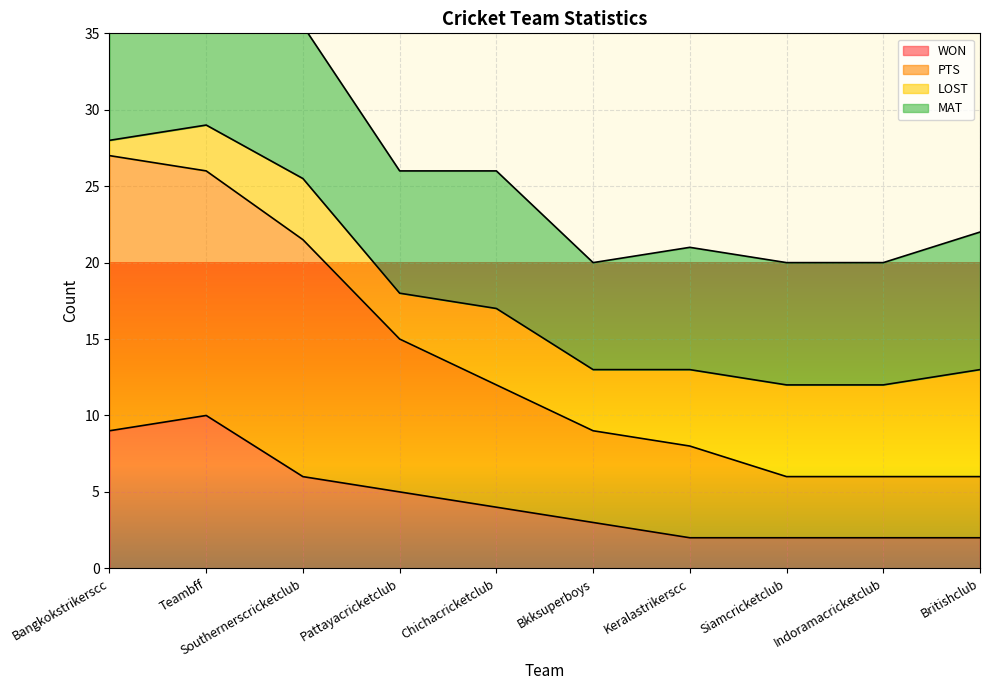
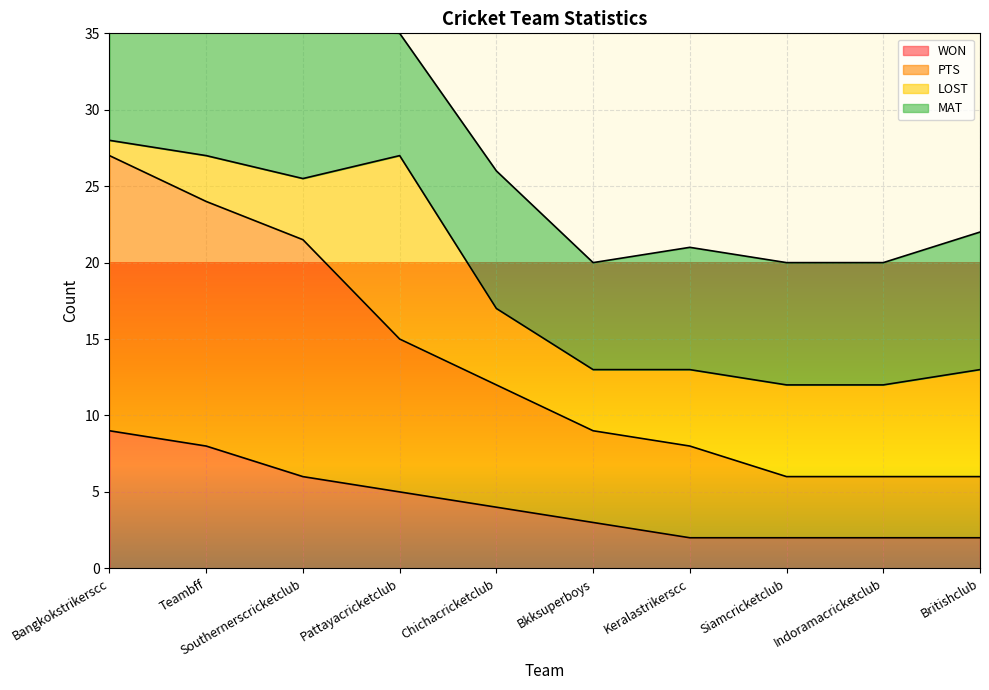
WON, Teambff: 10 -> 8
LOST, Pattayacricketclub: 3 -> 12
